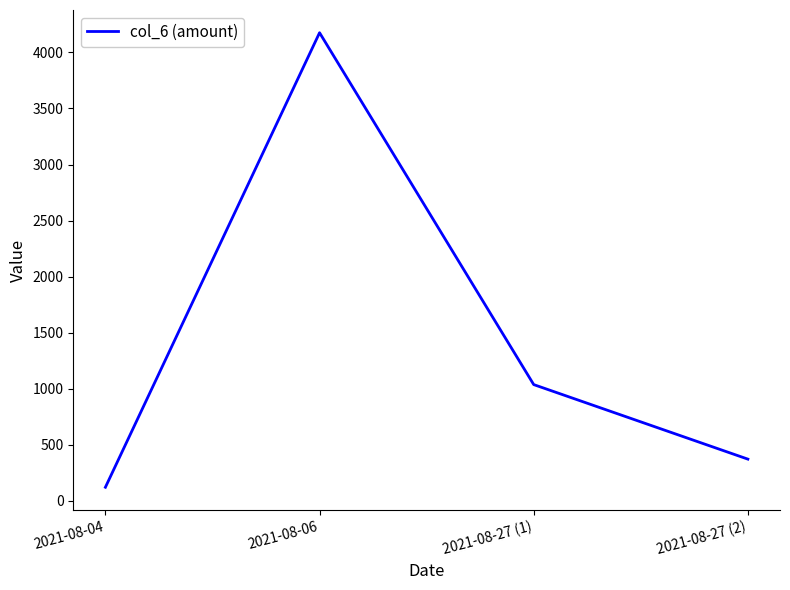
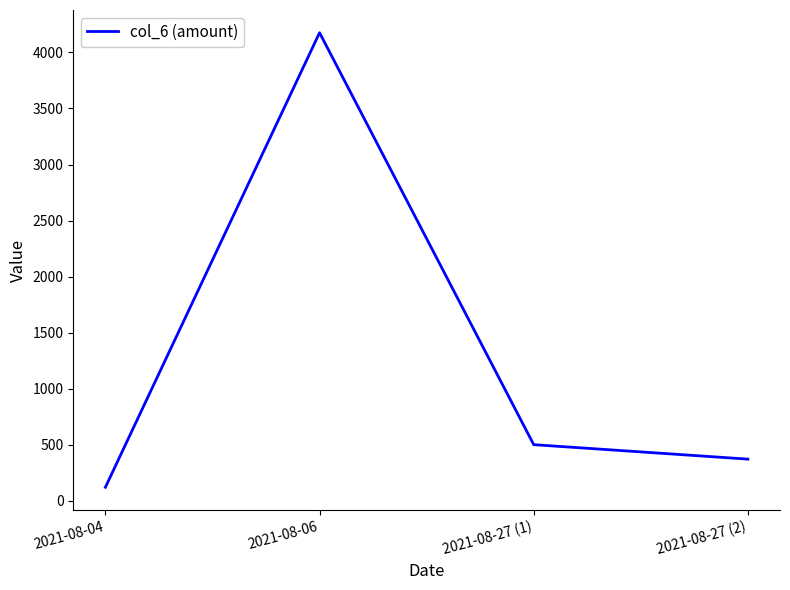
2021-08-27 (1): 1040 -> 500
